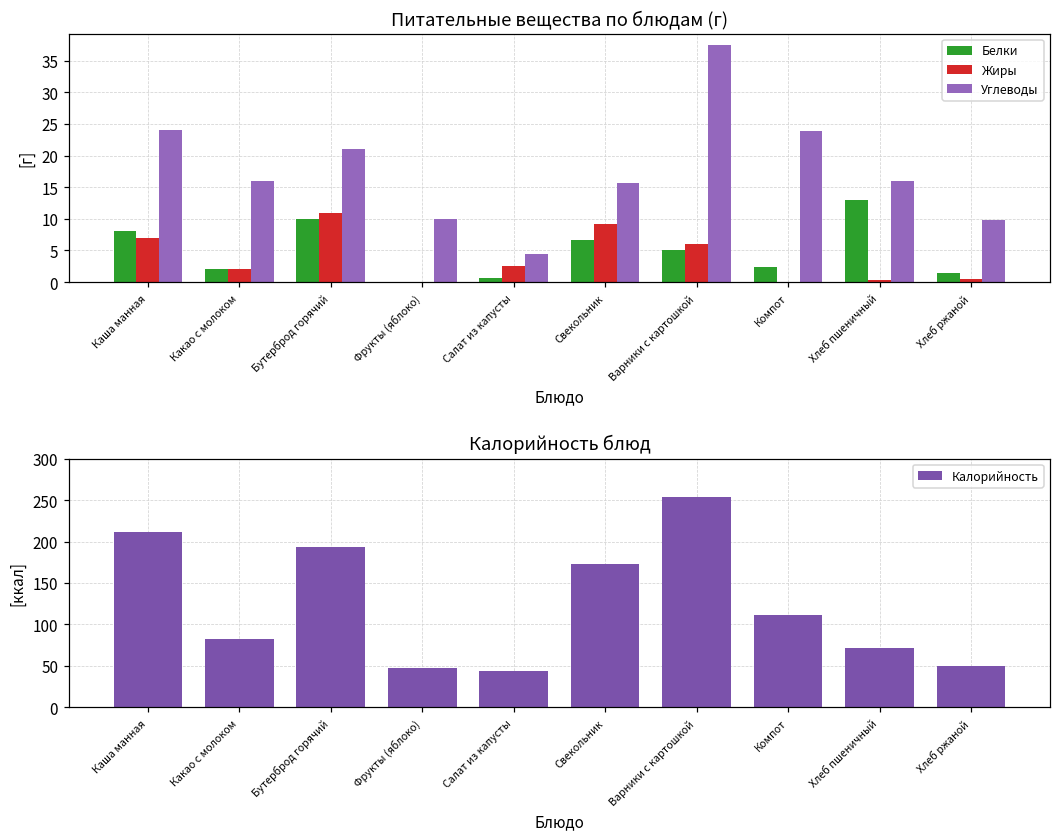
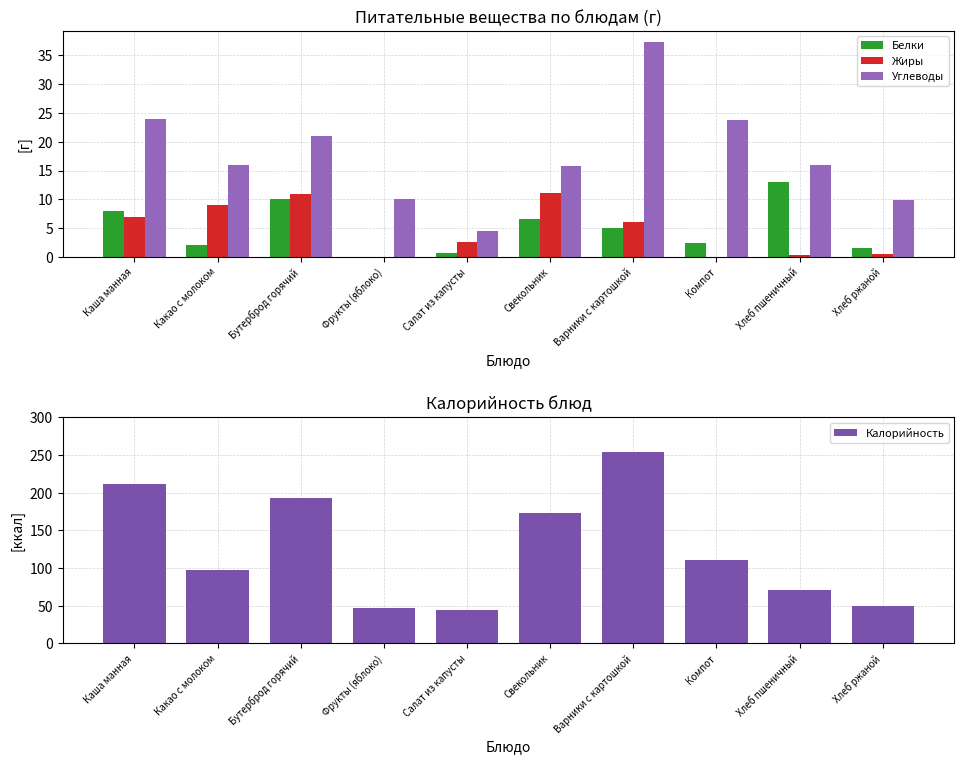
Питательные вещества по блюдам (г), Жиры, Какао с молоком: 2 -> 9
Питательные вещества по блюдам (г), Жиры, Свекольник: 9 -> 11
Калорийность блюд, Какао с молоком: 80 -> 100
